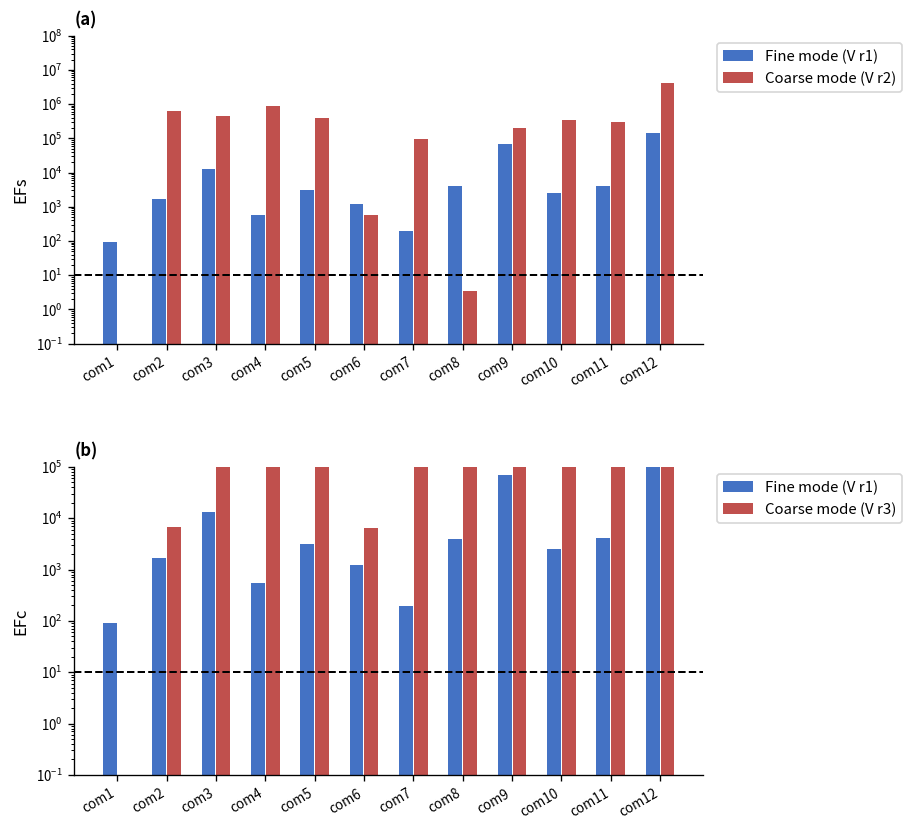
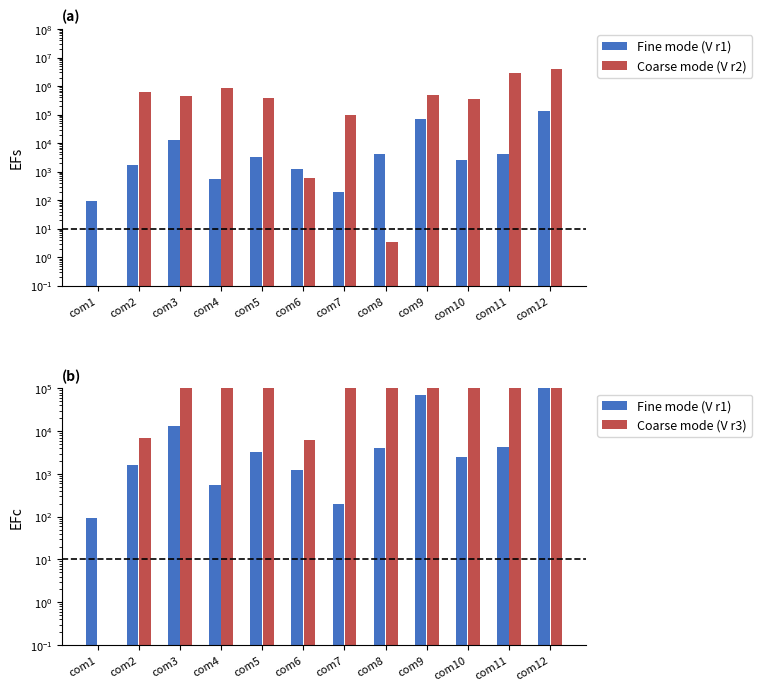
(a), Coarse mode (V r2), com9: 200000 -> 500000
(a), Coarse mode (V r2), com11: 300000 -> 3000000
